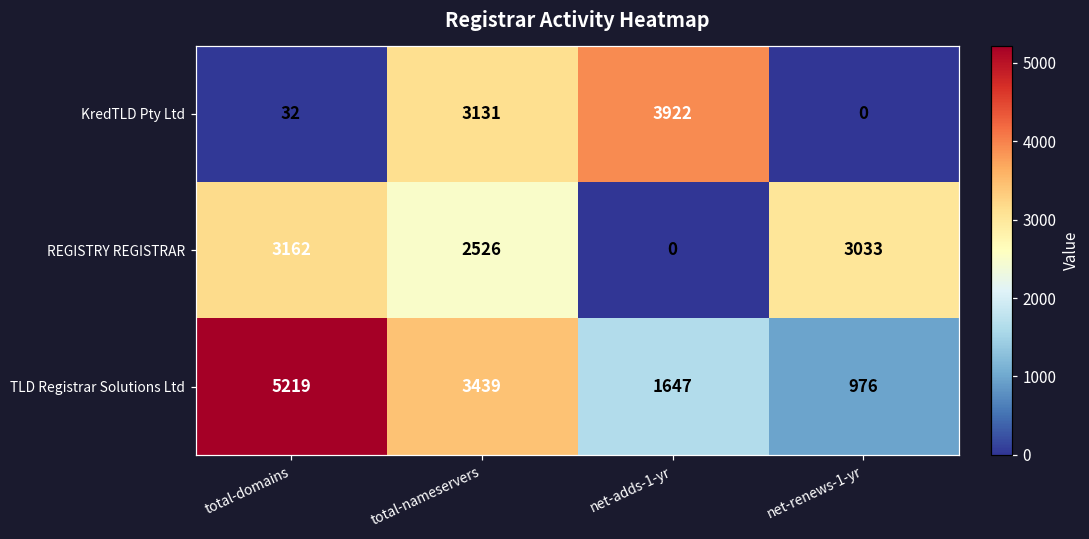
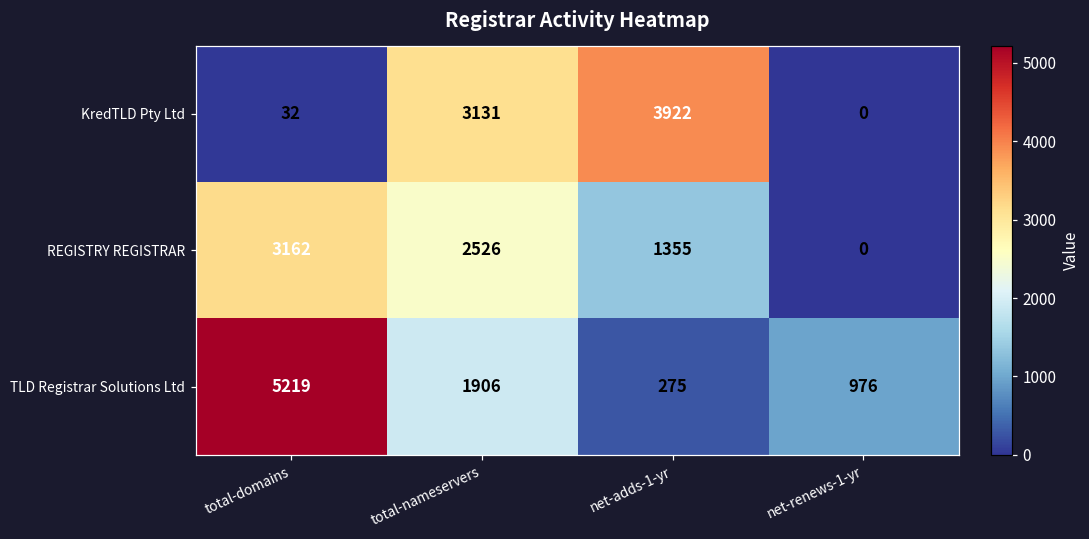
REGISTRY REGISTRAR, net-adds-1-yr: 0 -> 1355
REGISTRY REGISTRAR, net-renews-1-yr: 3033 -> 0
TLD Registrar Solutions Ltd, total-nameservers: 3439 -> 1906
TLD Registrar Solutions Ltd, net-adds-1-yr: 1647 -> 275
